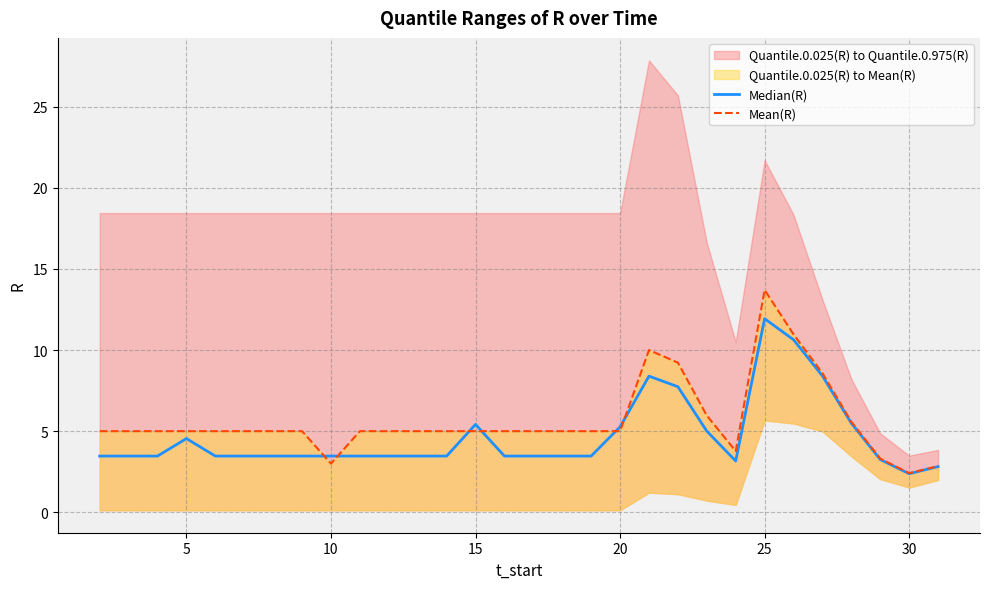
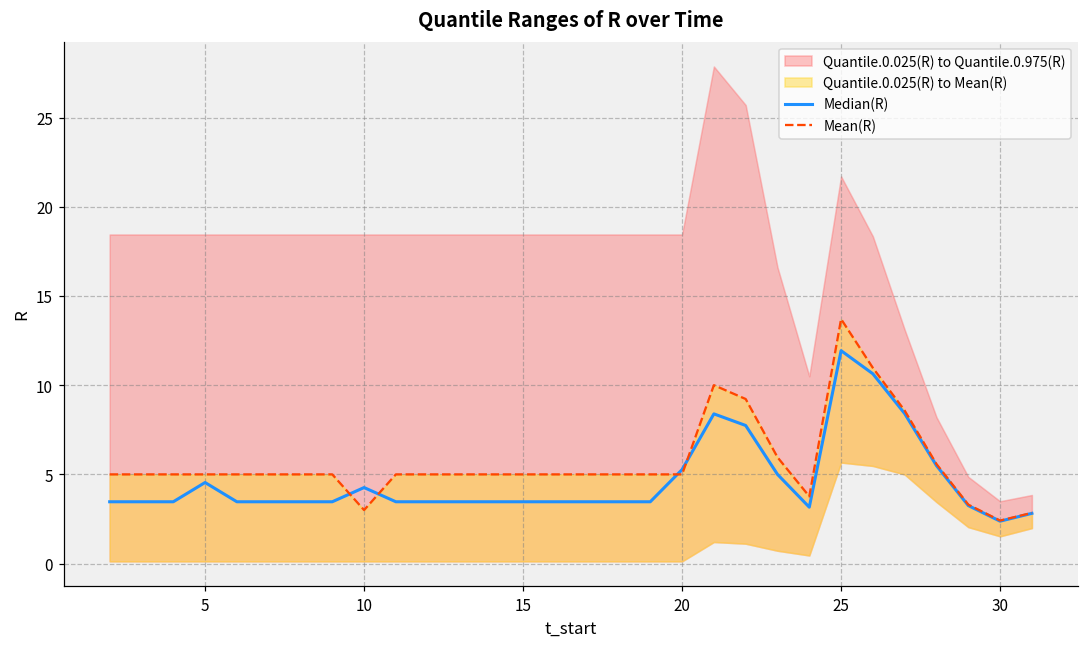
Median(R), 10: 3.5 -> 4.3
Median(R), 15: 5.4 -> 3.5
